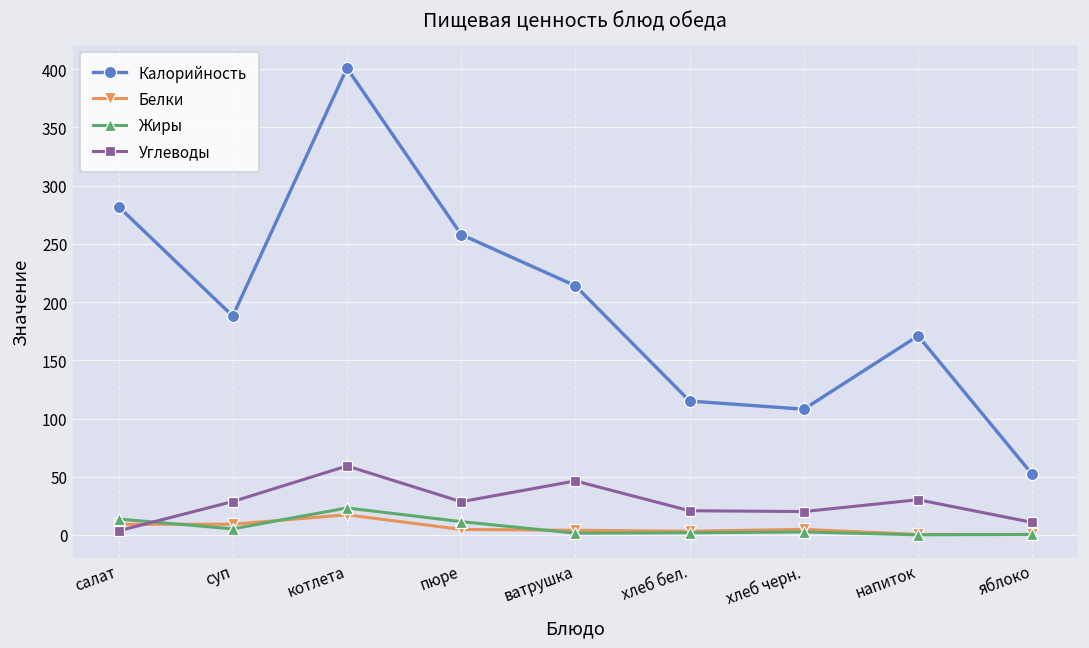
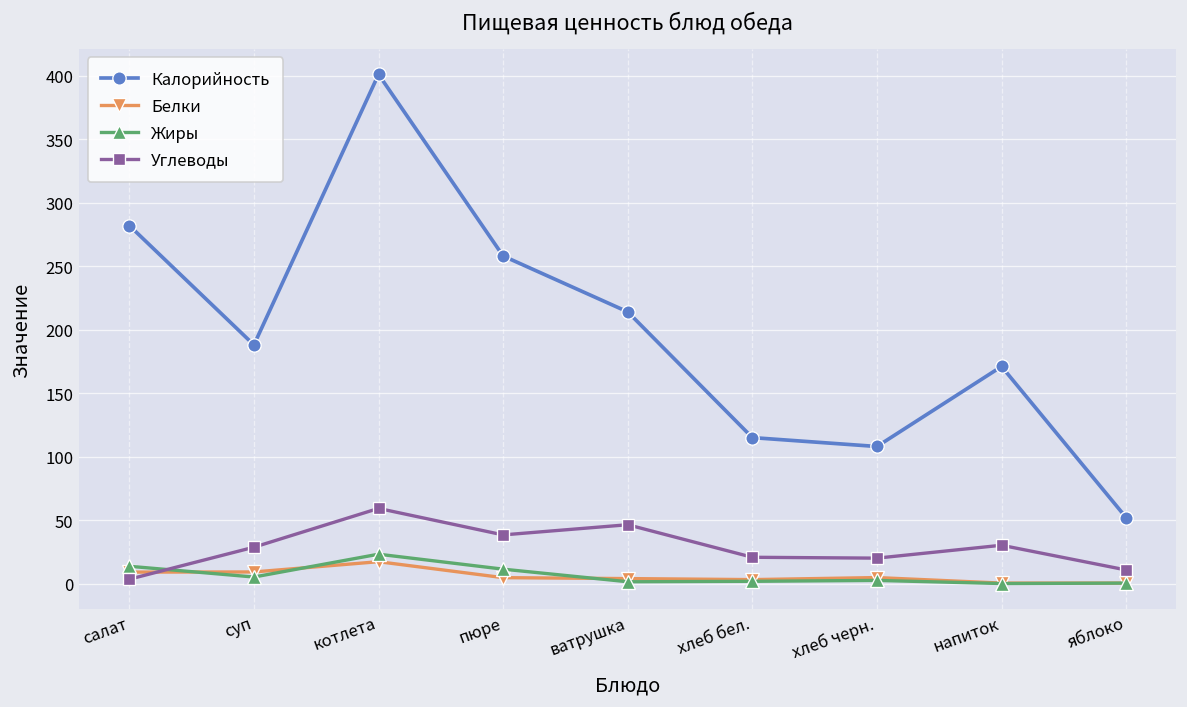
Углеводы, пюре: 29 -> 38
